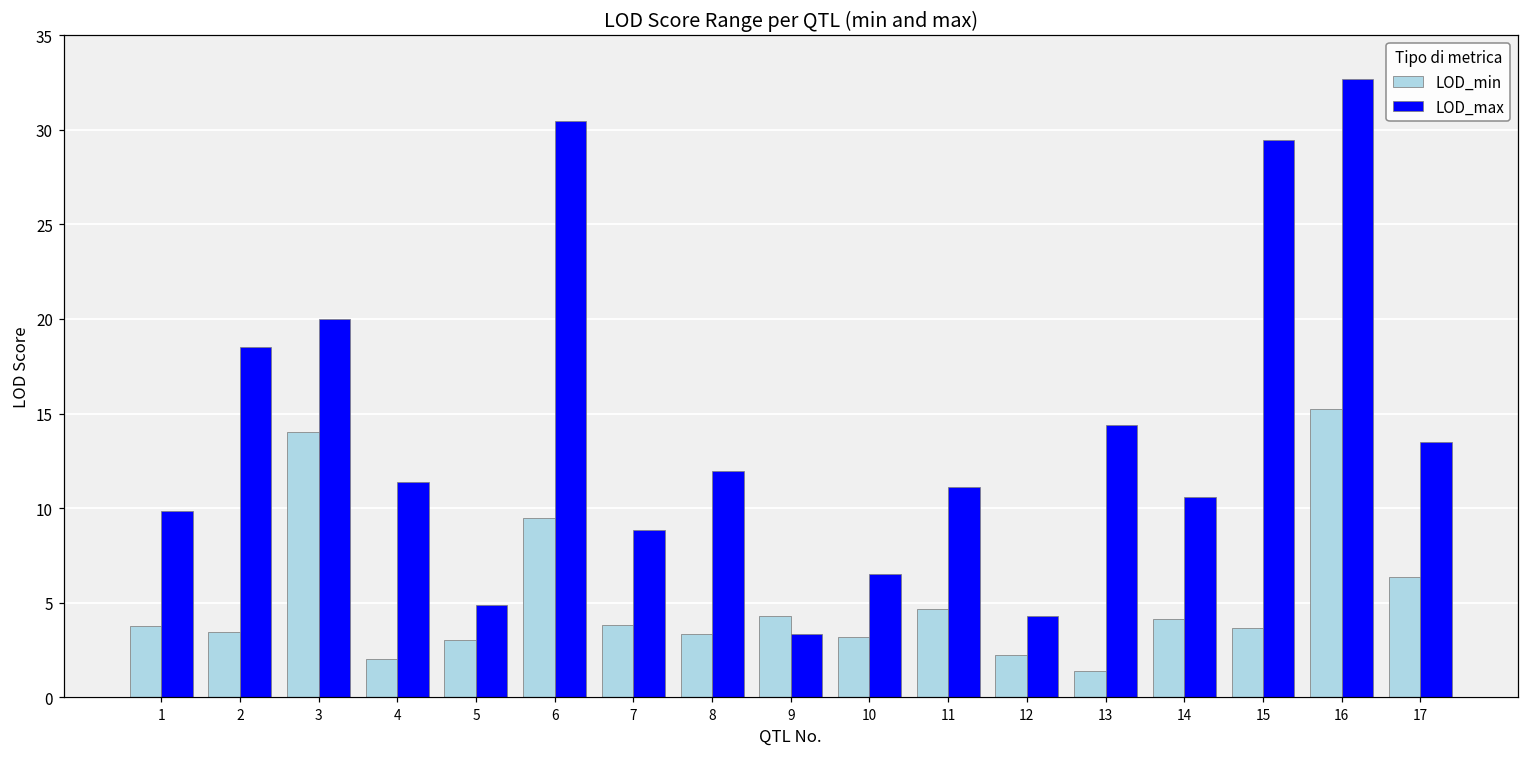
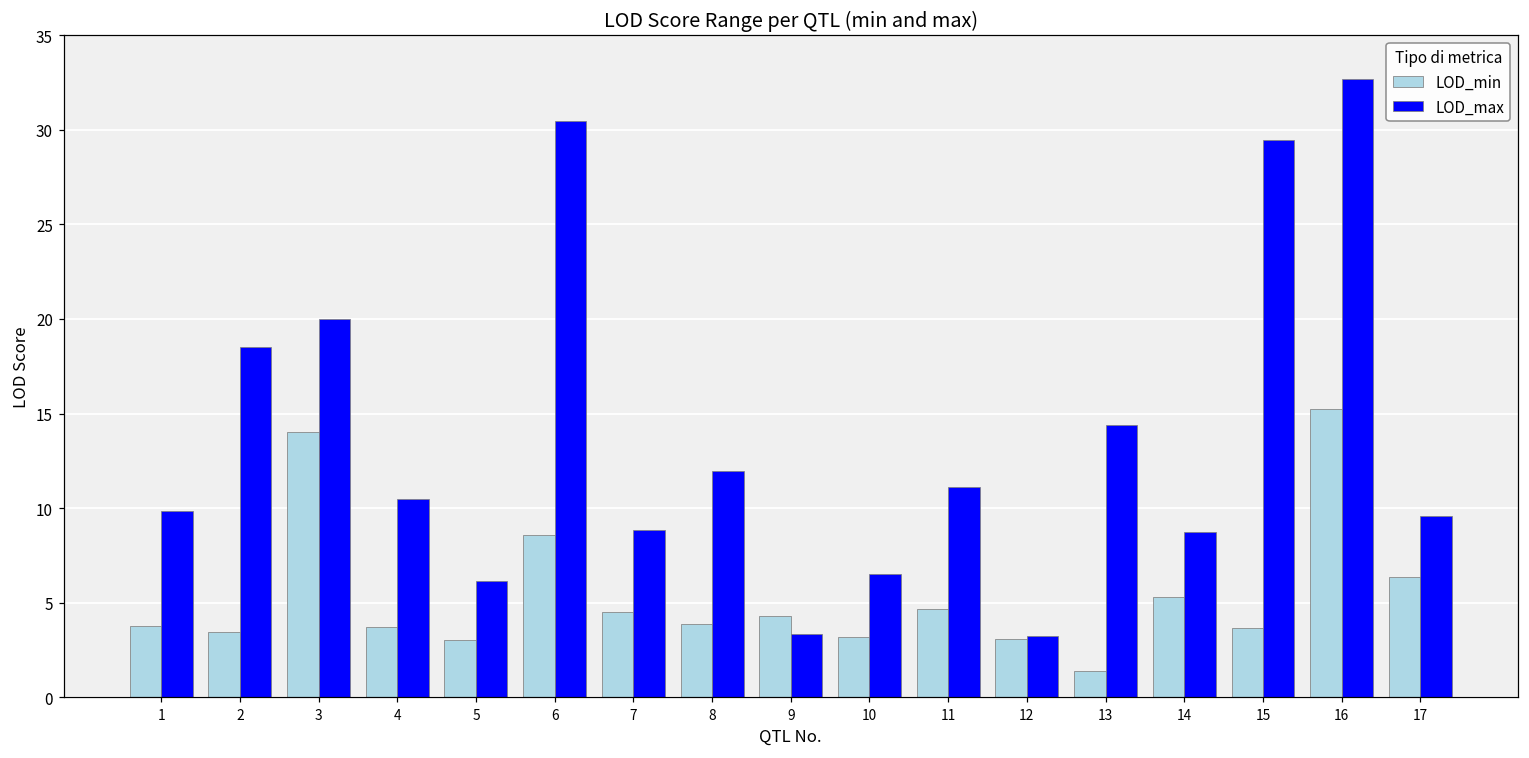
LOD_min, 4: 2.0 -> 3.7
LOD_max, 4: 11.4 -> 10.5
LOD_max, 5: 4.9 -> 6.2
LOD_min, 6: 9.5 -> 8.6
LOD_min, 7: 3.8 -> 4.5
LOD_min, 8: 3.3 -> 3.9
LOD_min, 12: 2.3 -> 3.1
LOD_max, 12: 4.3 -> 3.2
LOD_min, 14: 4.2 -> 5.3
LOD_max, 14: 10.6 -> 8.7
LOD_max, 17: 13.5 -> 9.6
